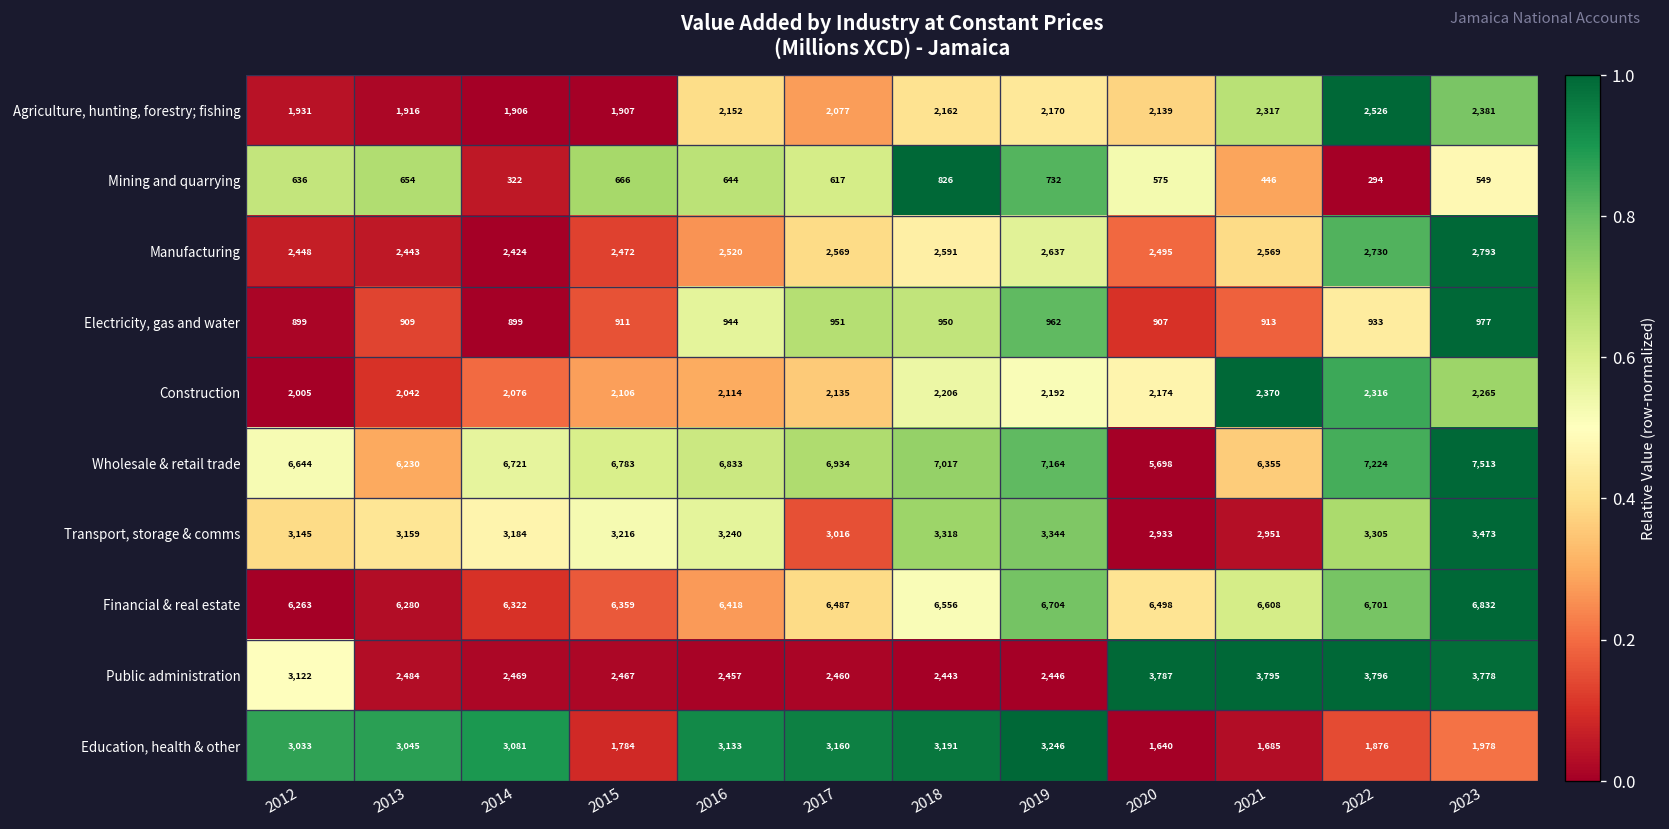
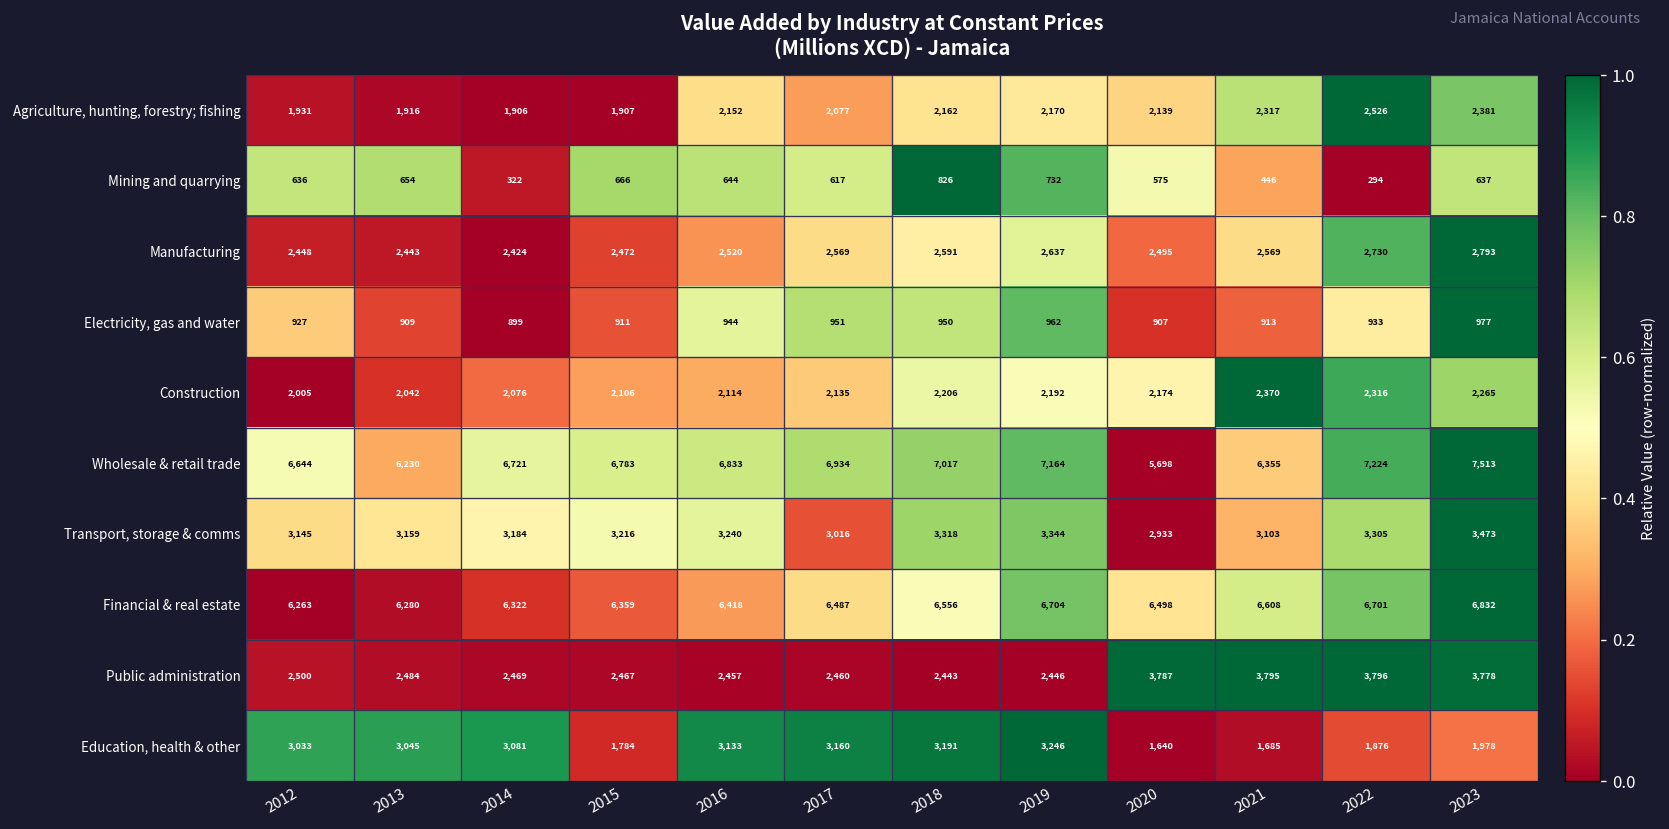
Mining and quarrying, 2023: 549 -> 637
Electricity, gas and water, 2012: 899 -> 927
Transport, storage & comms, 2021: 2,951 -> 3,103
Public administration, 2012: 3,122 -> 2,500
